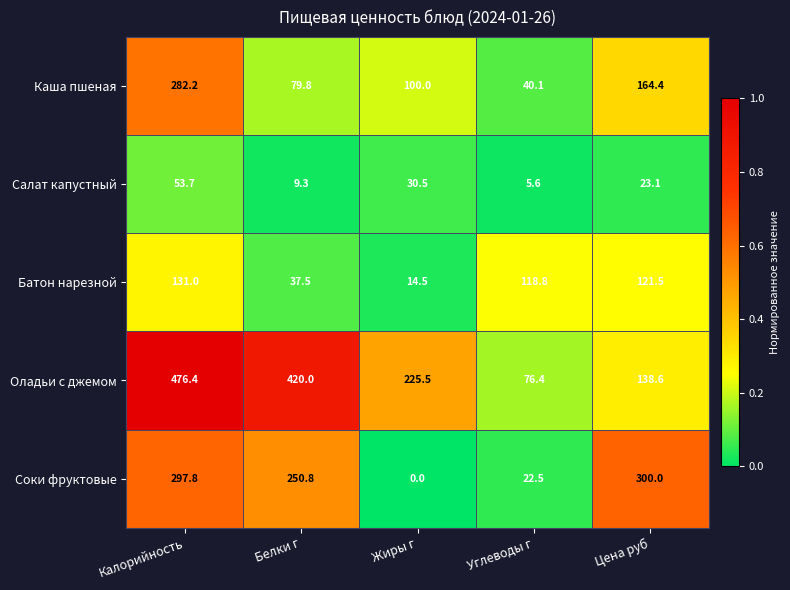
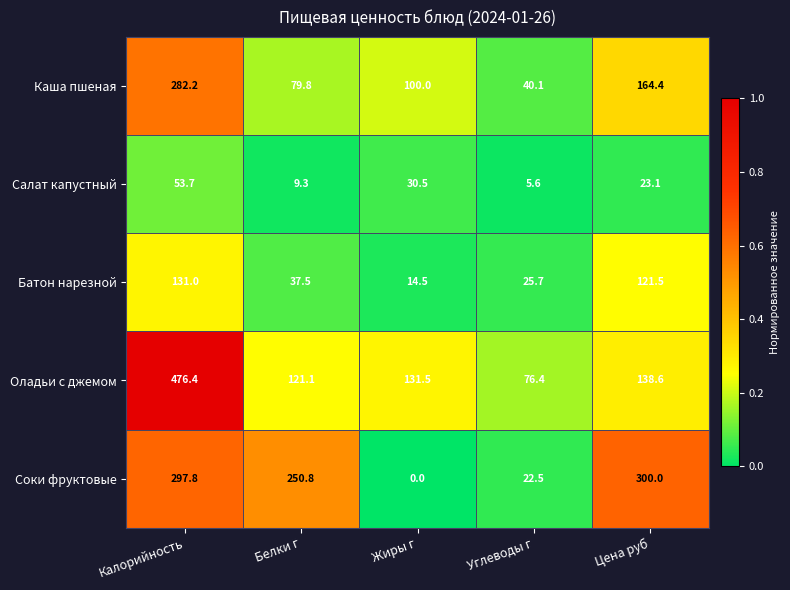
Батон нарезной, Углеводы г: 118.8 -> 25.7
Оладьи с джемом, Белки г: 420.0 -> 121.1
Оладьи с джемом, Жиры г: 225.5 -> 131.5
